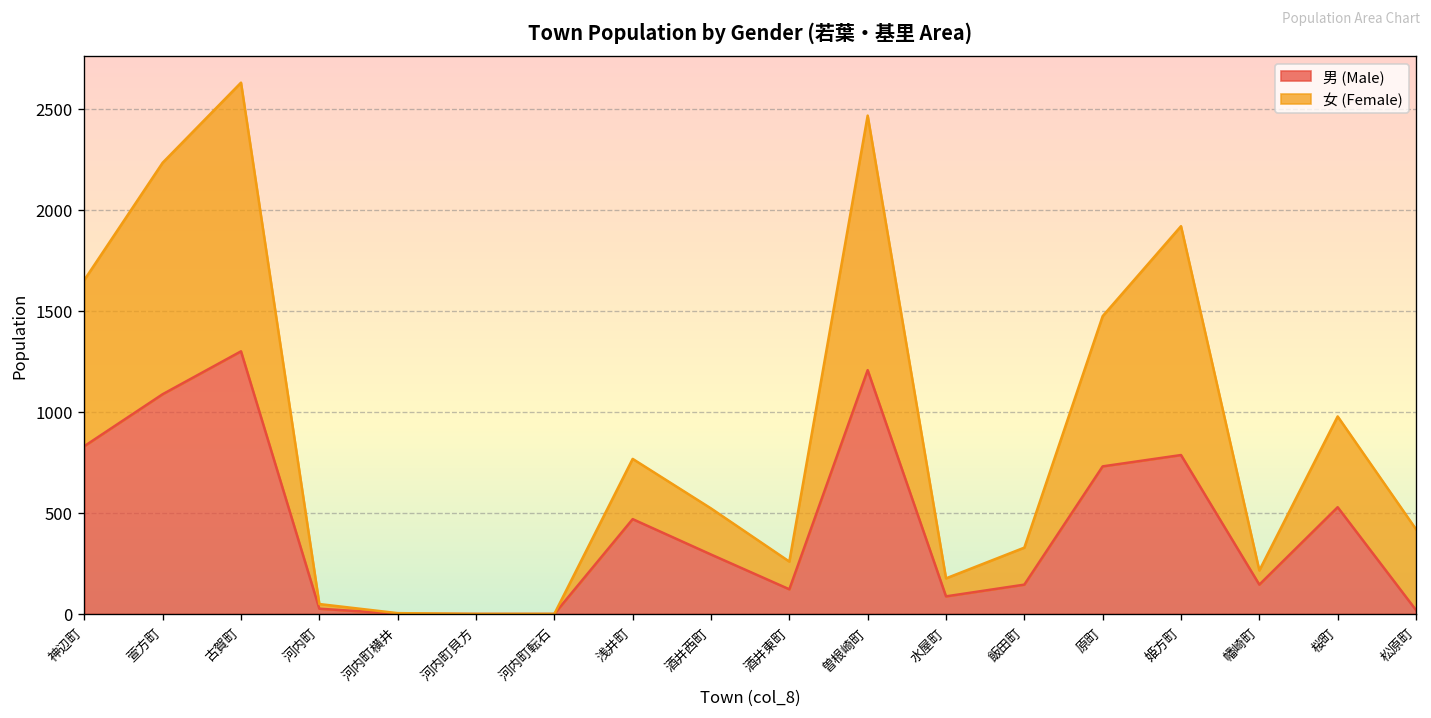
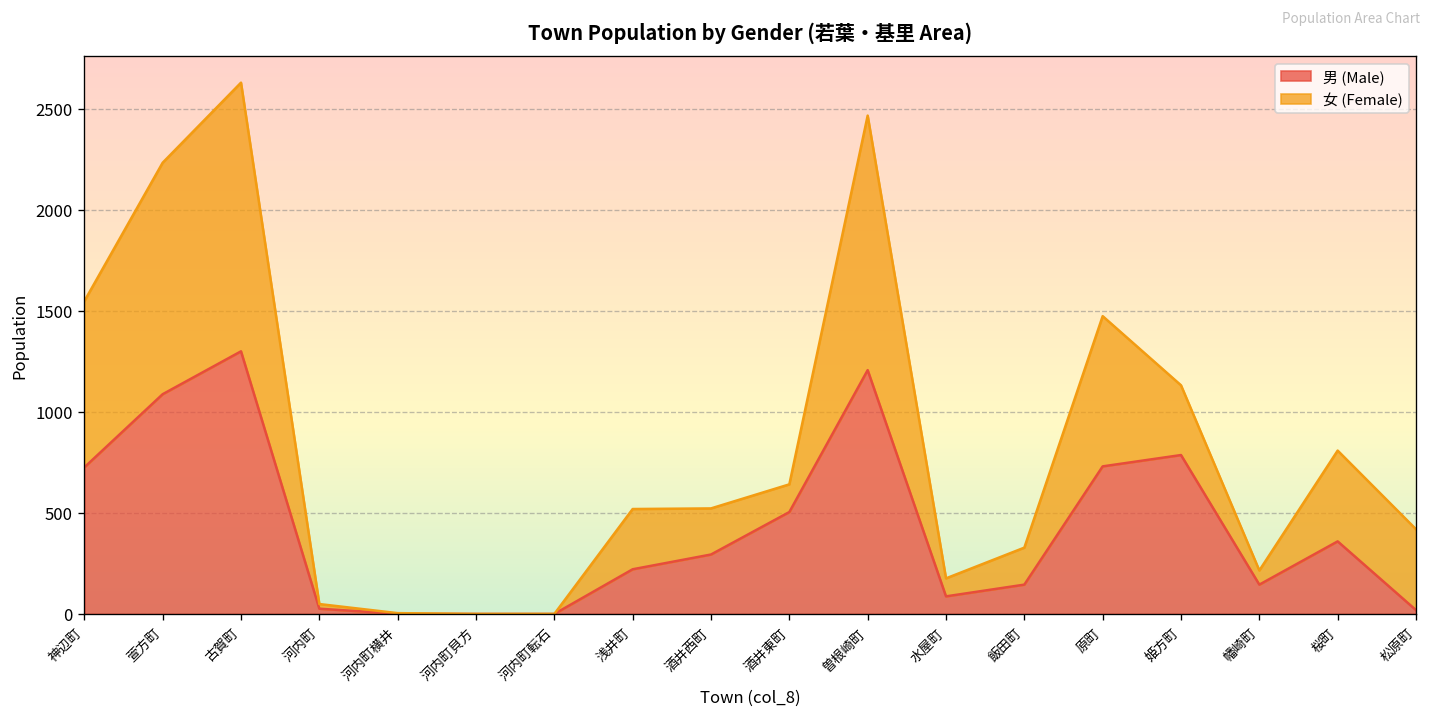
男 (Male), 神辺町: 830 -> 730
男 (Male), 浅井町: 470 -> 220
男 (Male), 酒井東町: 120 -> 500
女 (Female), 姫方町: 1130 -> 350
男 (Male), 桜町: 530 -> 360
